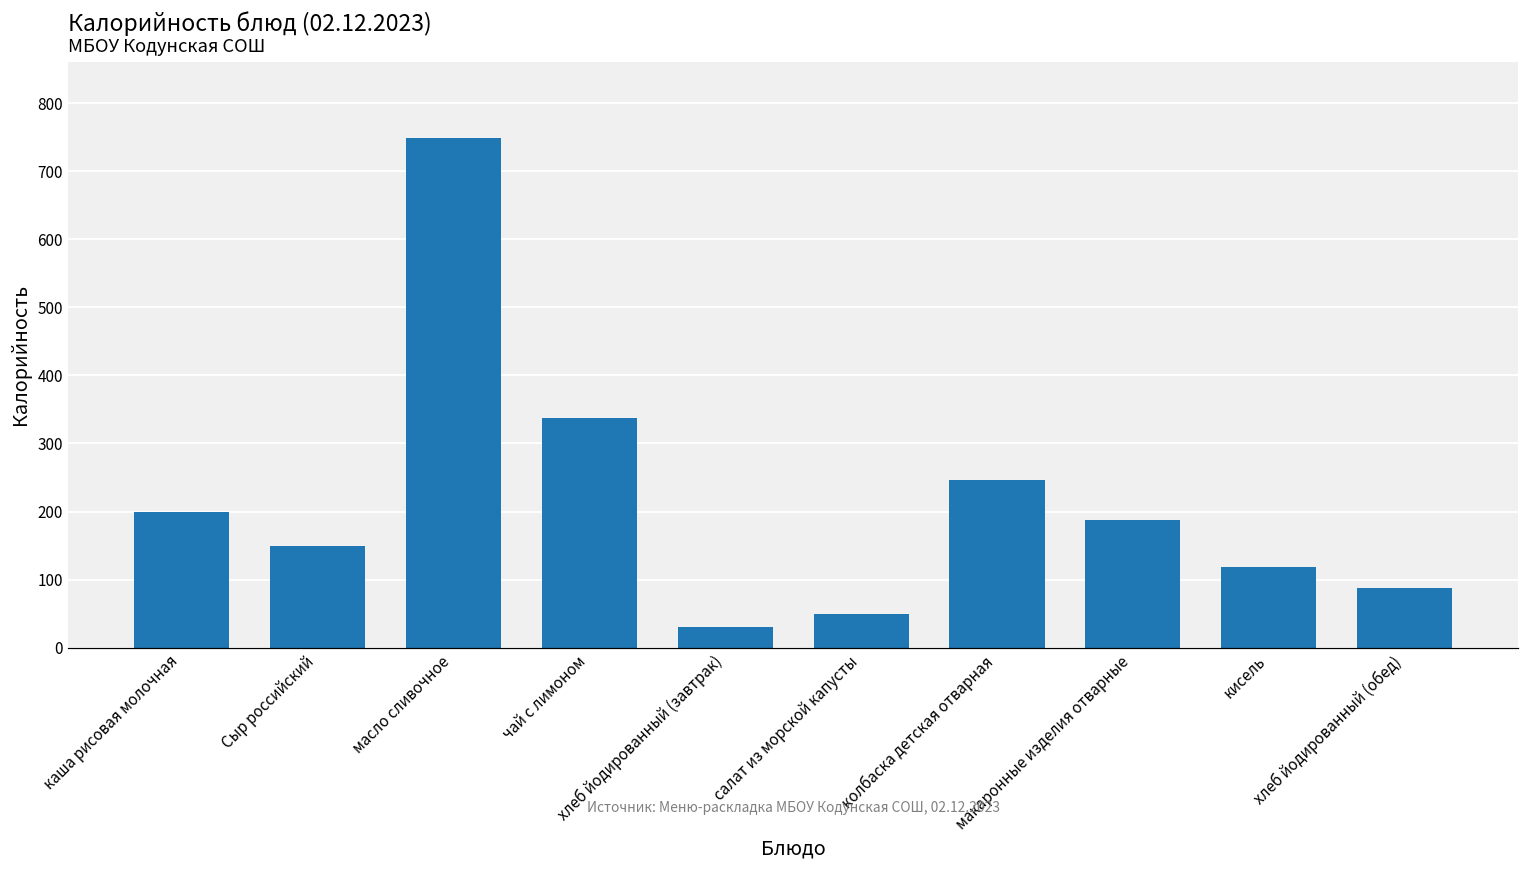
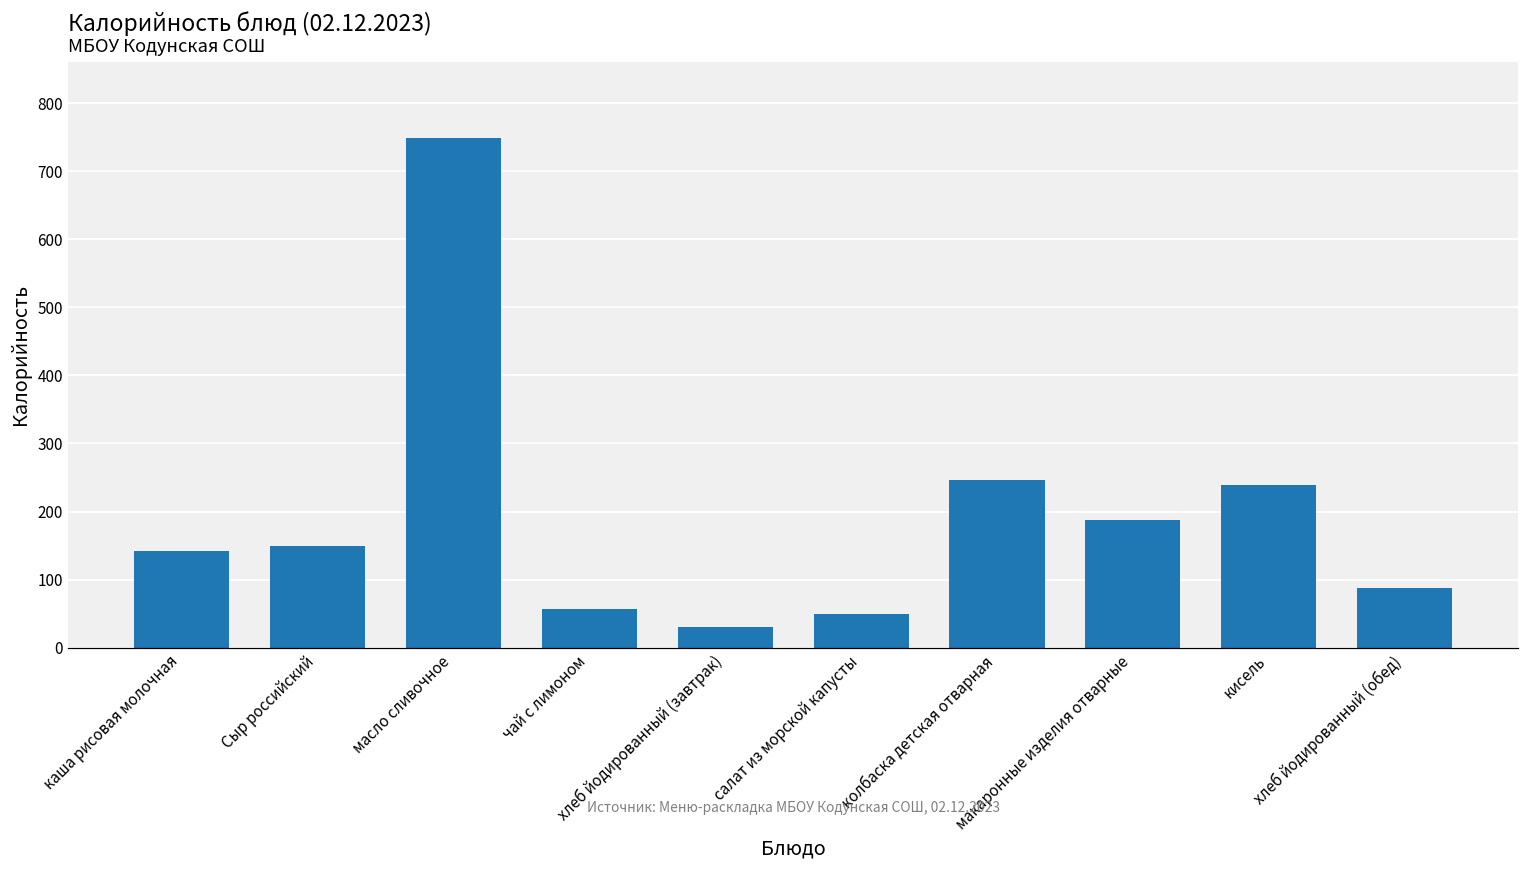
каша рисовая молочная: 200 -> 140
чай с лимоном: 340 -> 60
кисель: 120 -> 240
